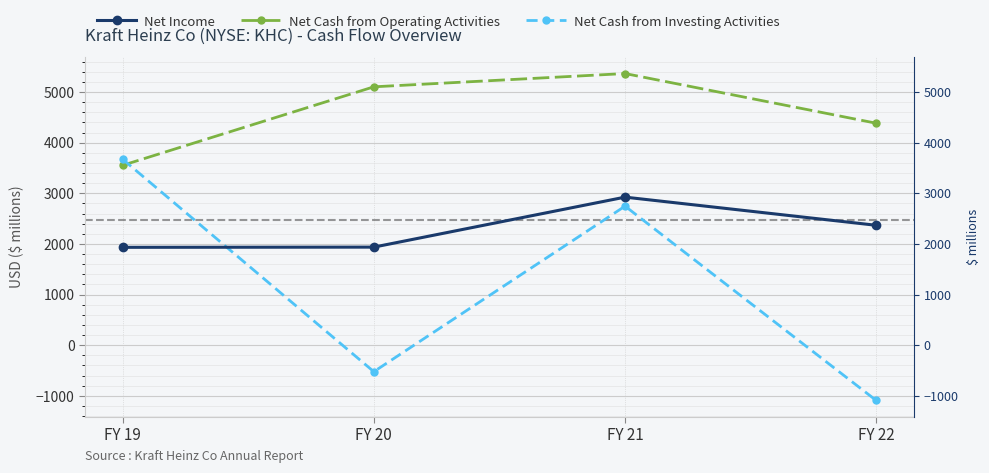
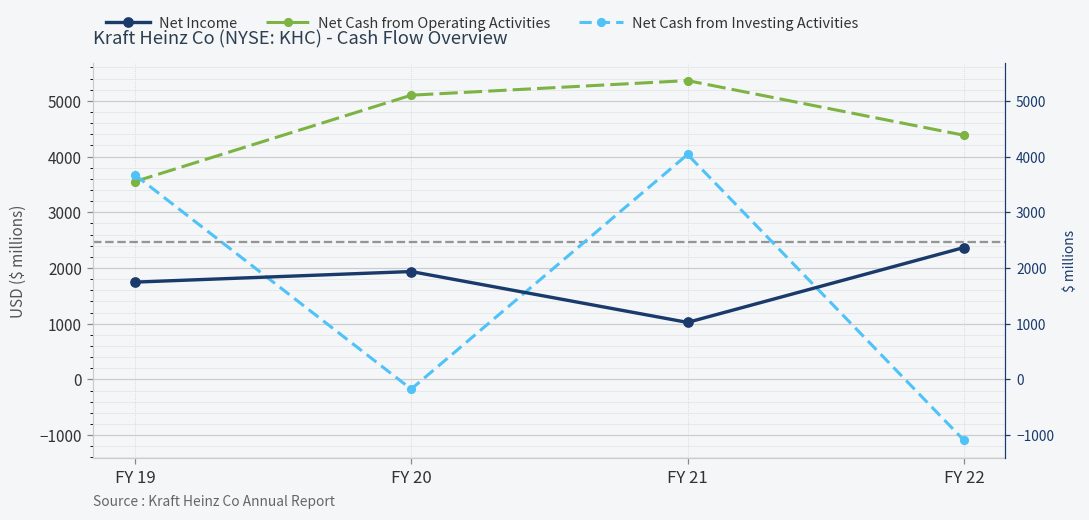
Net Income, FY 19: 1900 -> 1700
Net Cash from Investing Activities, FY 20: -500 -> -200
Net Income, FY 21: 2900 -> 1000
Net Cash from Investing Activities, FY 21: 2700 -> 4000
